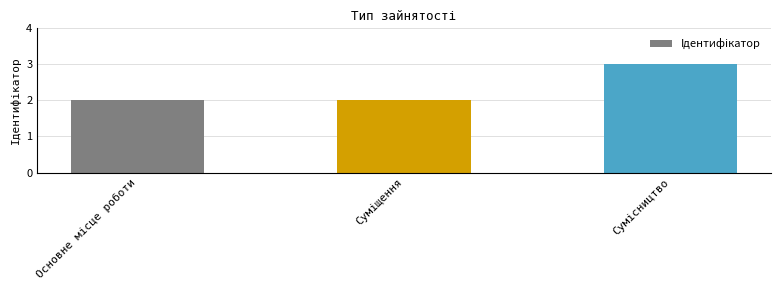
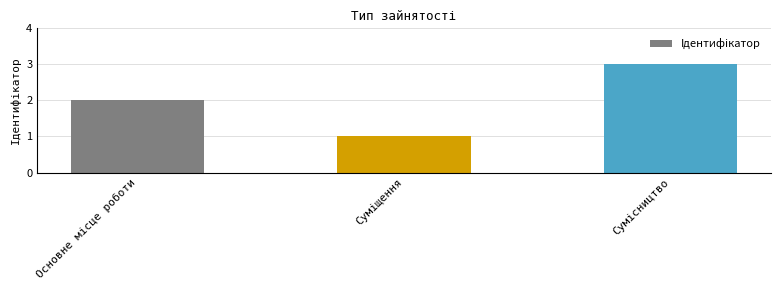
Суміщення: 2 -> 1
